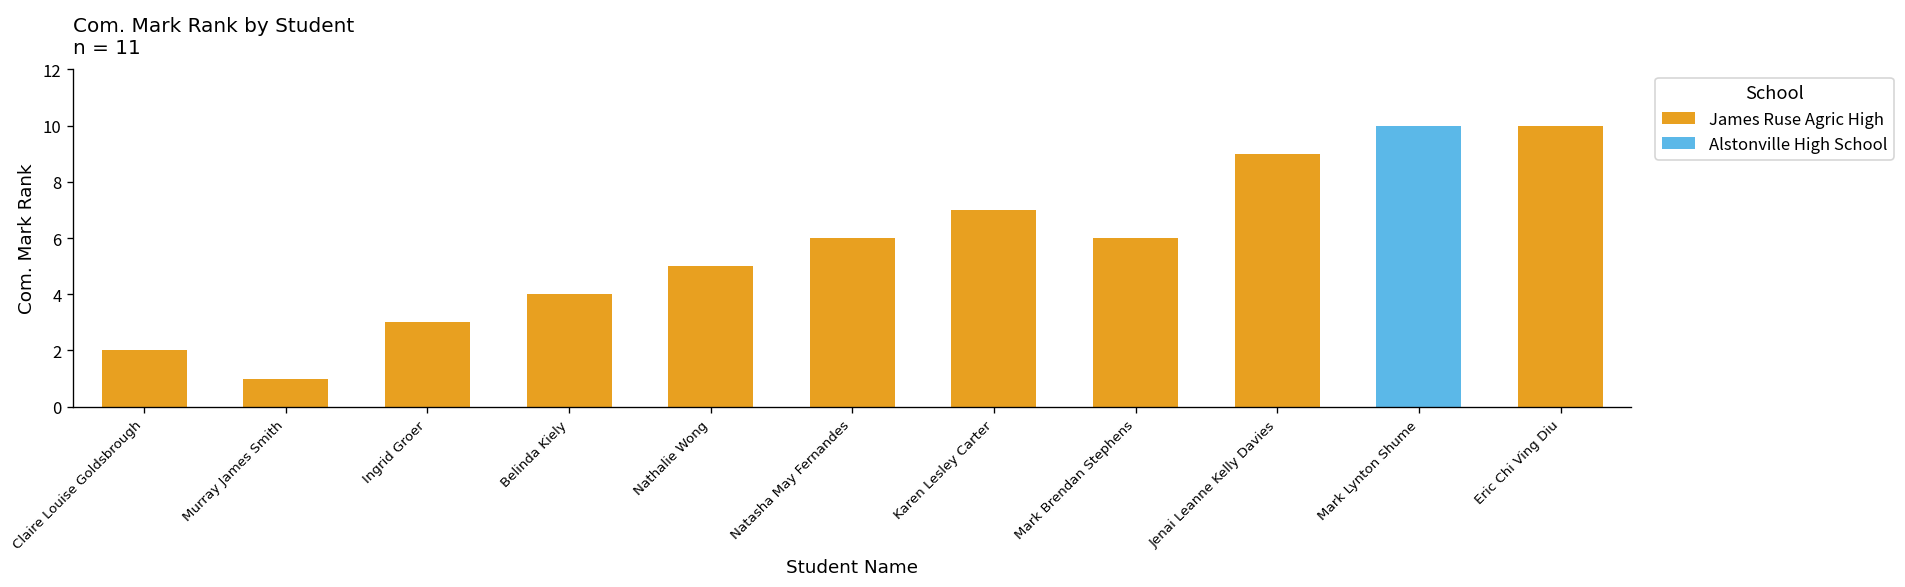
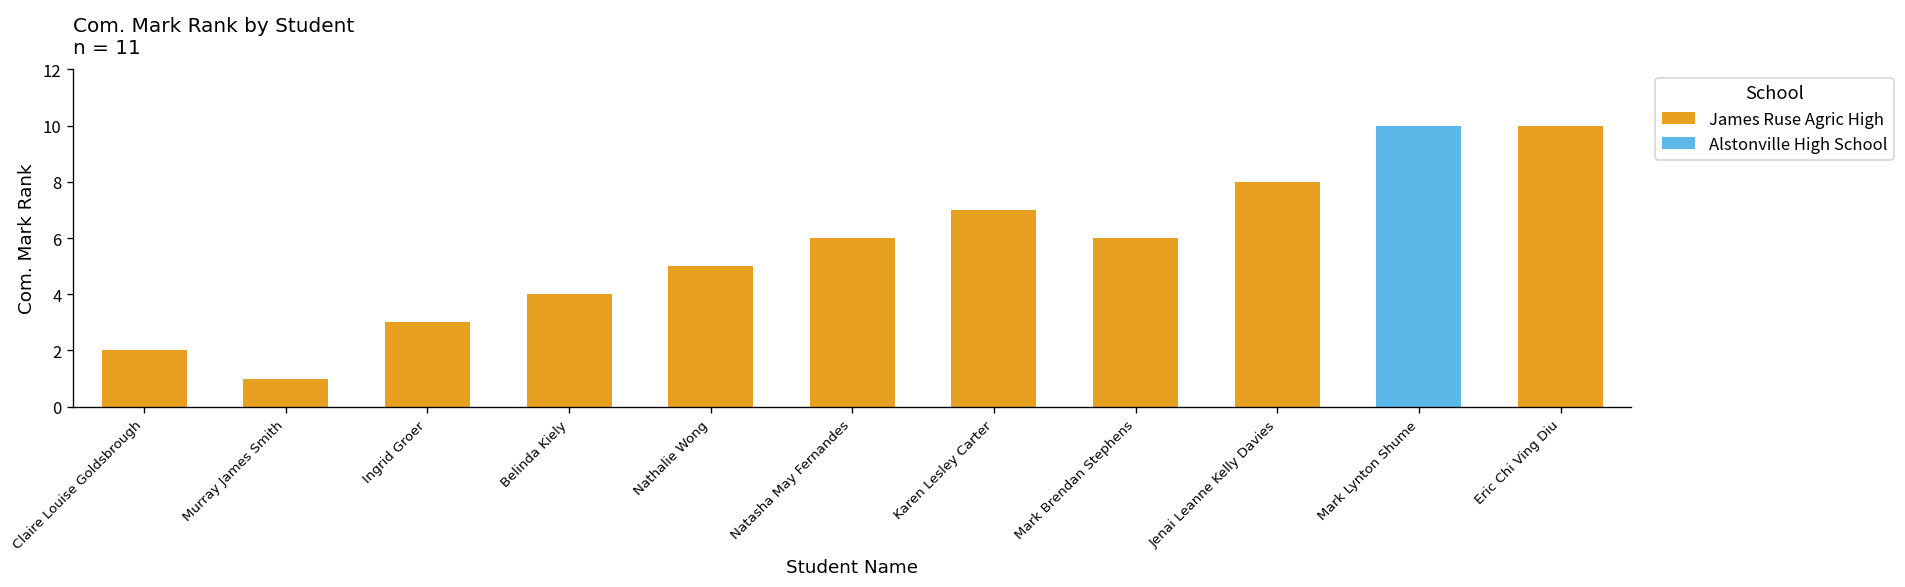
James Ruse Agric High, Jenai Leanne Kelly Davies: 9 -> 8
